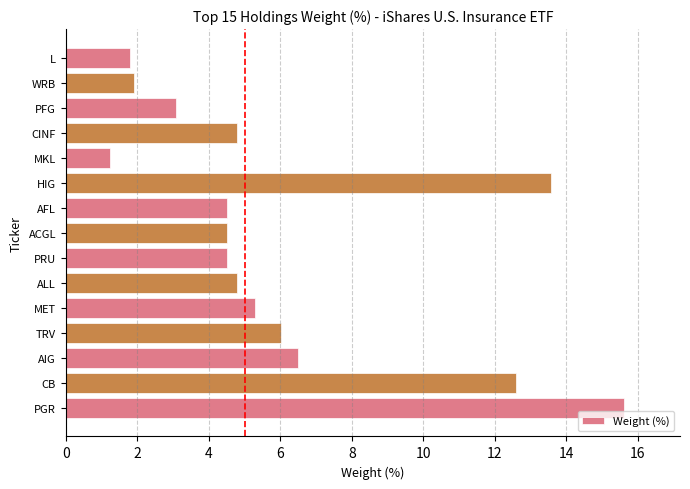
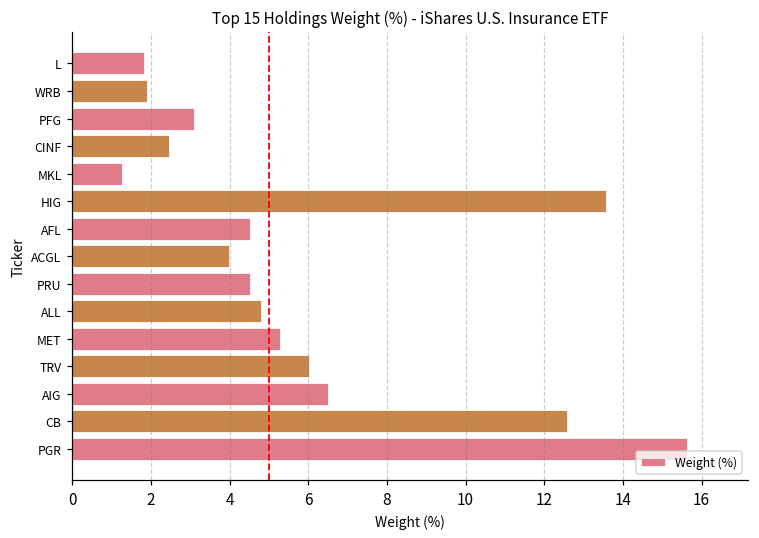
CINF: 4.8 -> 2.5
ACGL: 4.5 -> 4.0
